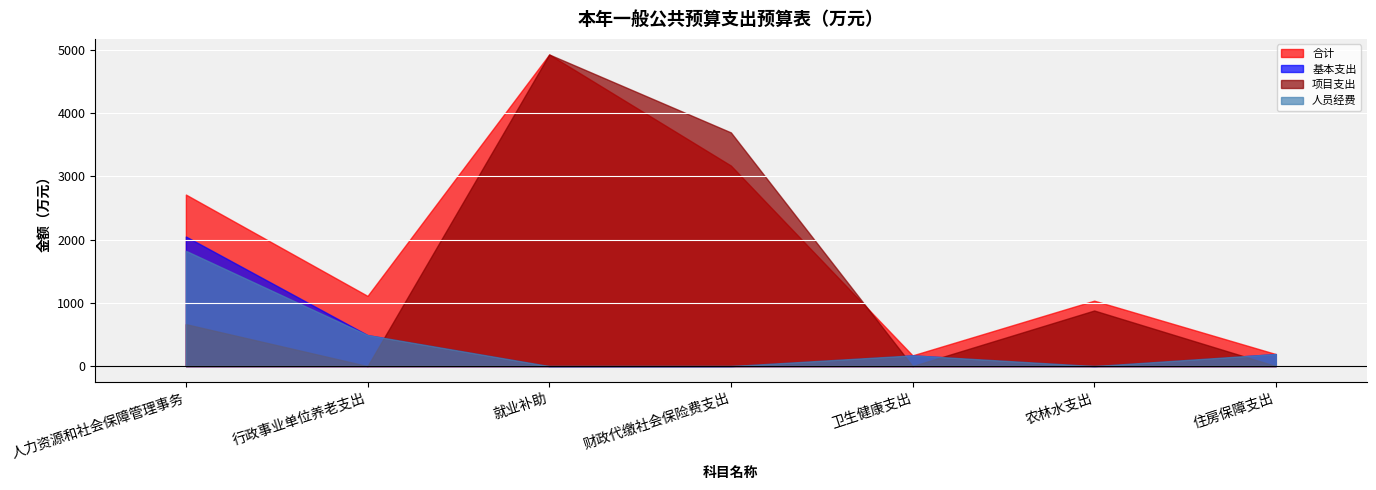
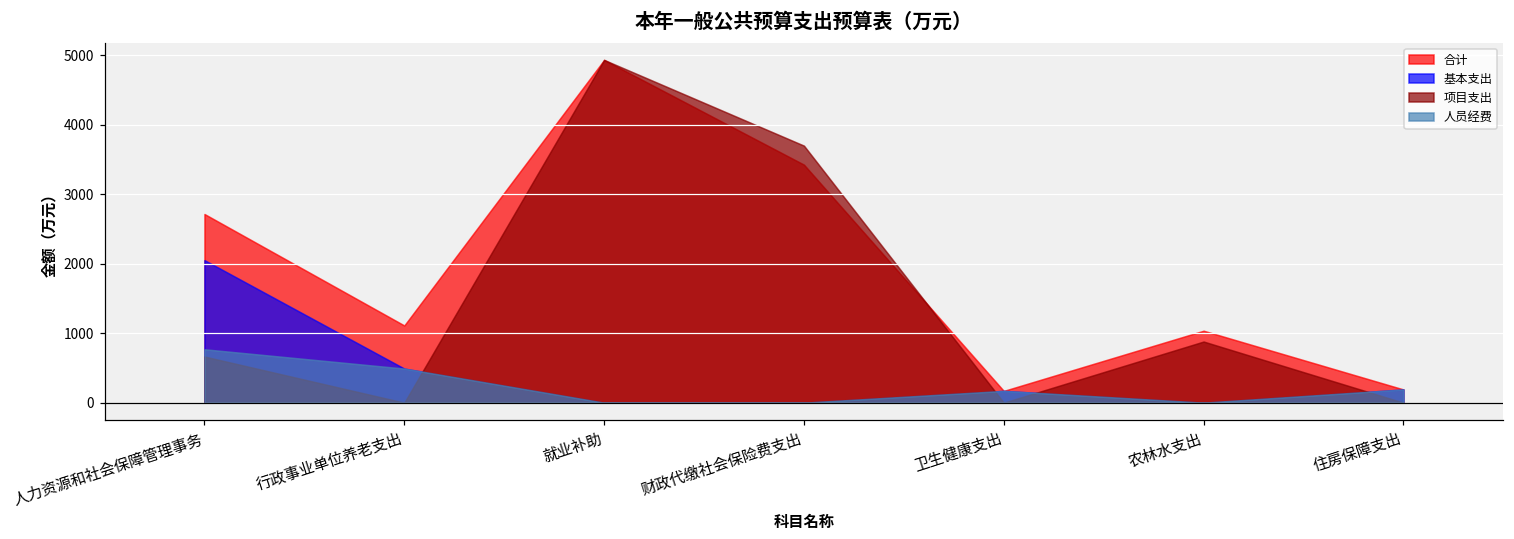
人员经费, 人力资源和社会保障管理事务: 1800 -> 800
合计, 财政代缴社会保险费支出: 3200 -> 3400
